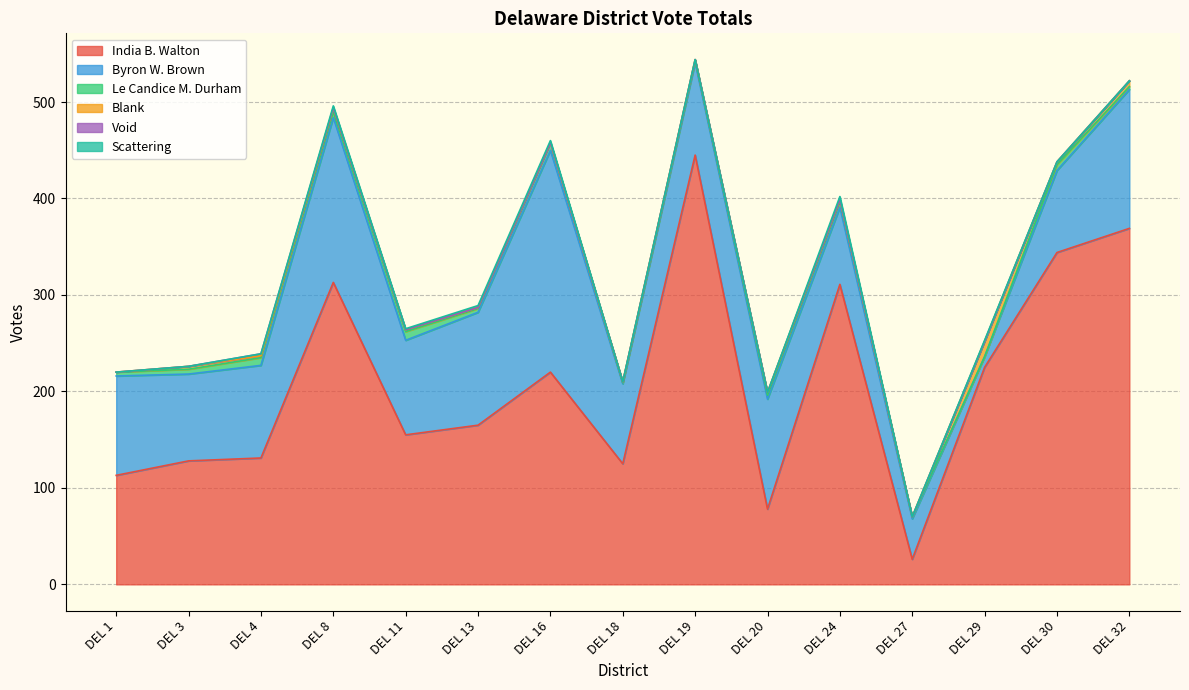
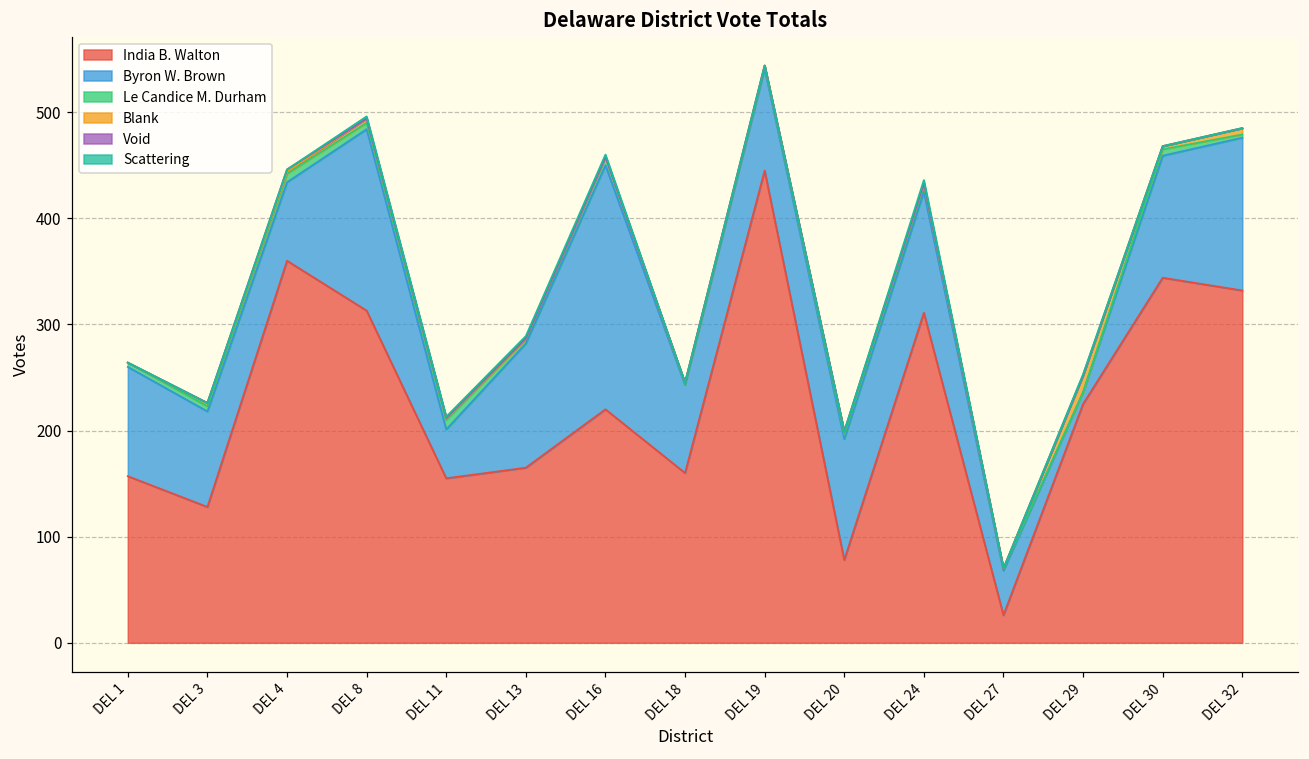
India B. Walton, DEL 1: 110 -> 160
India B. Walton, DEL 4: 130 -> 360
Byron W. Brown, DEL 4: 100 -> 70
Byron W. Brown, DEL 11: 100 -> 50
India B. Walton, DEL 18: 130 -> 160
Byron W. Brown, DEL 24: 80 -> 110
Byron W. Brown, DEL 30: 90 -> 120
India B. Walton, DEL 32: 370 -> 330
